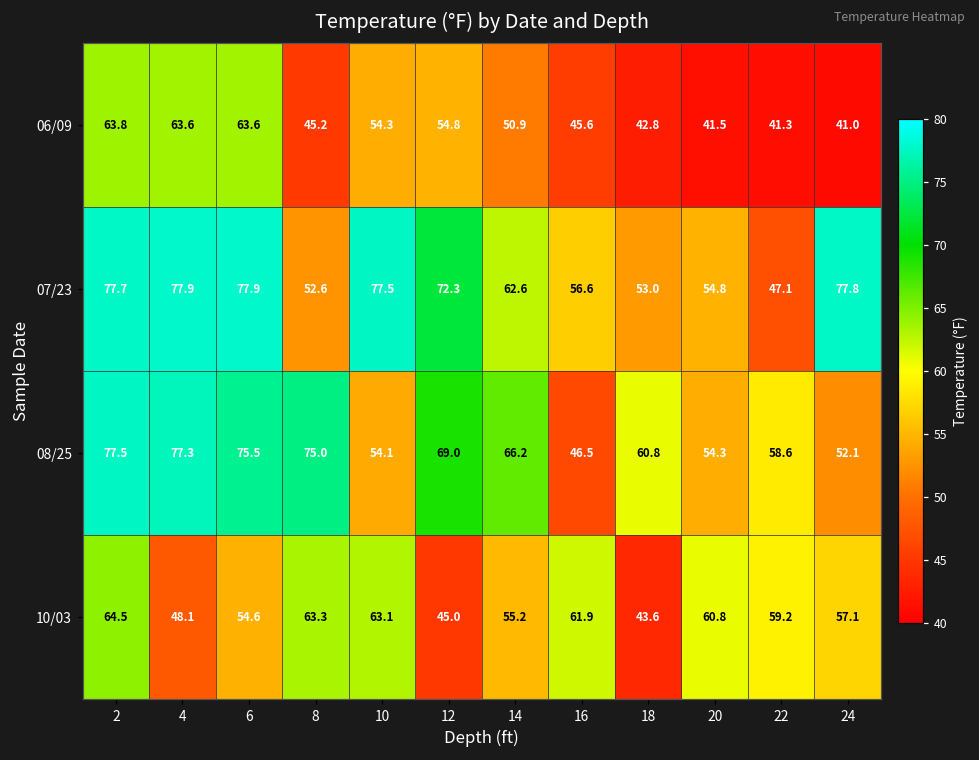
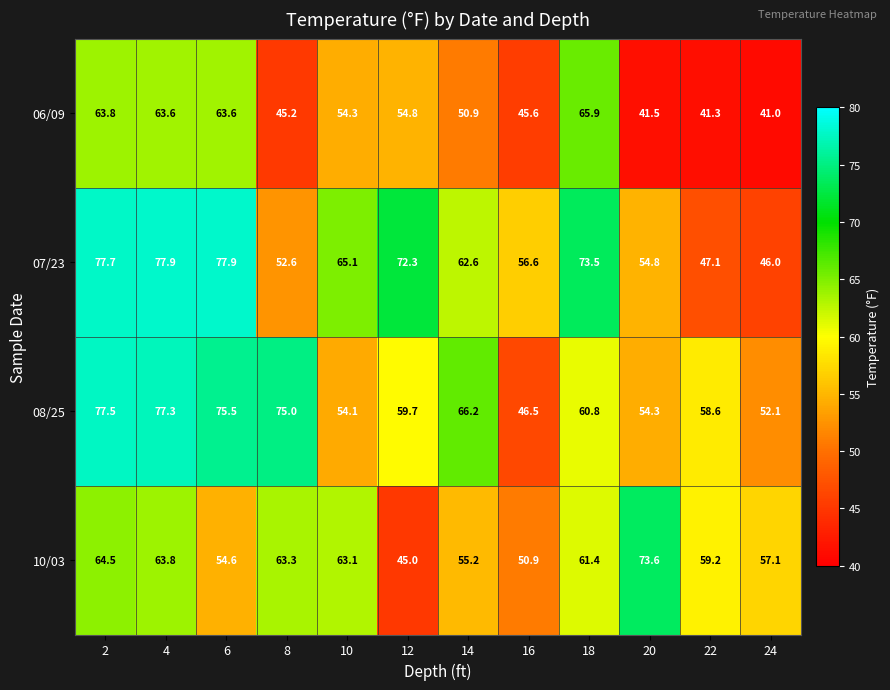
06/09, 18: 42.8 -> 65.9
07/23, 10: 77.5 -> 65.1
07/23, 18: 53.0 -> 73.5
07/23, 24: 77.8 -> 46.0
08/25, 12: 69.0 -> 59.7
10/03, 4: 48.1 -> 63.8
10/03, 16: 61.9 -> 50.9
10/03, 18: 43.6 -> 61.4
10/03, 20: 60.8 -> 73.6
